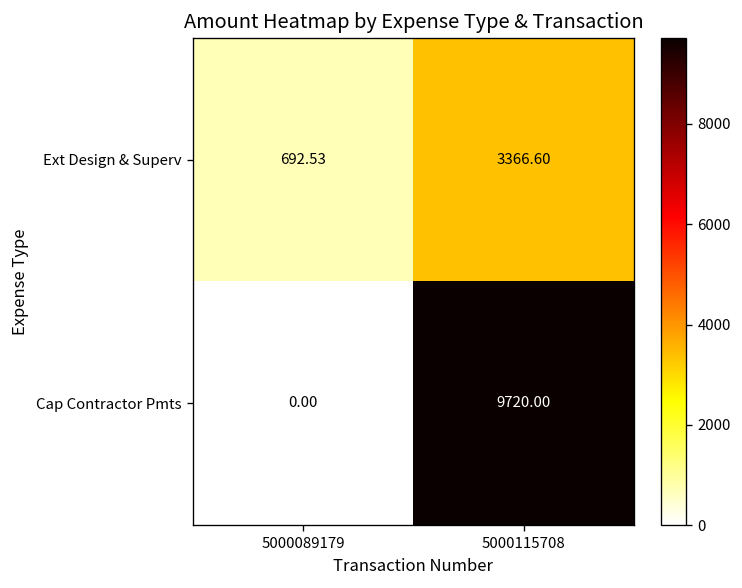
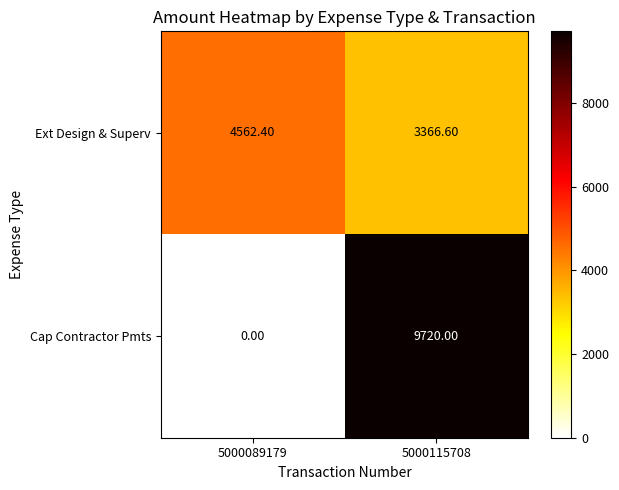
Ext Design & Superv, 5000089179: 692.53 -> 4562.40
